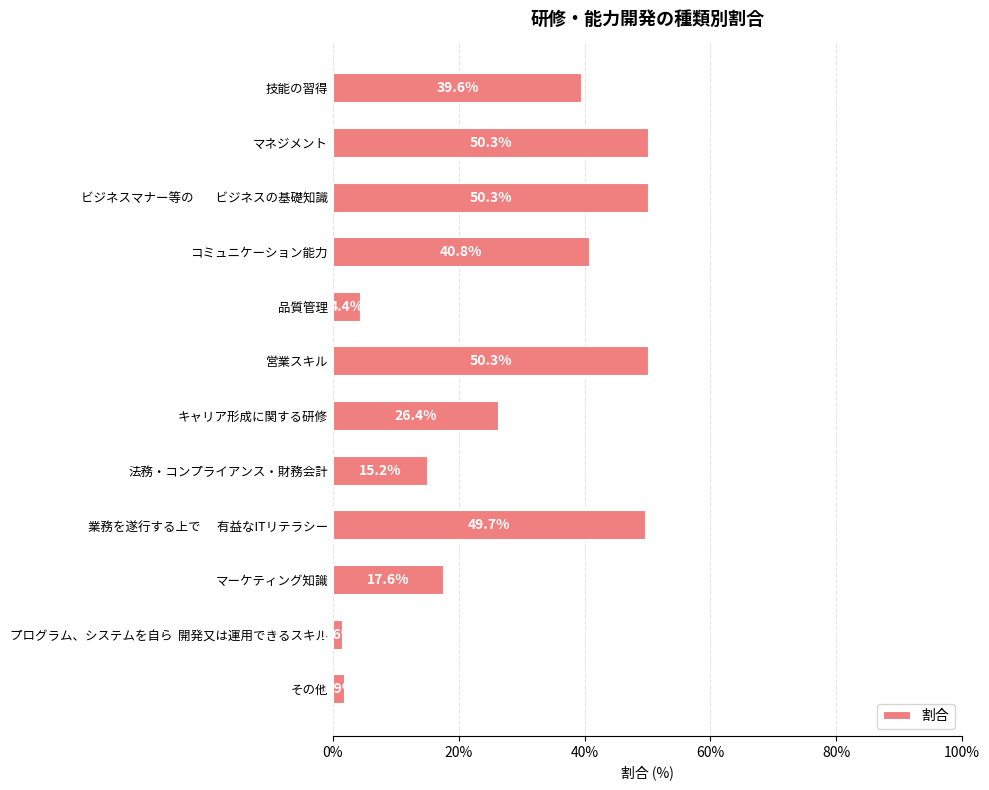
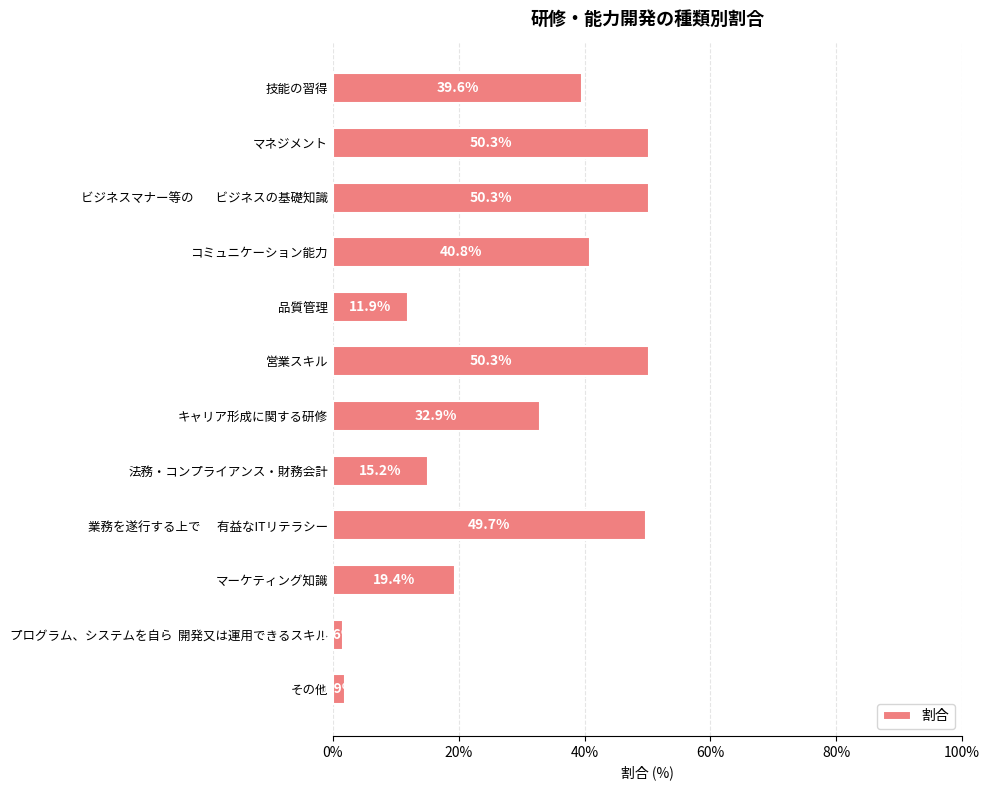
品質管理: 4.4% -> 11.9%
キャリア形成に関する研修: 26.4% -> 32.9%
マーケティング知識: 17.6% -> 19.4%
